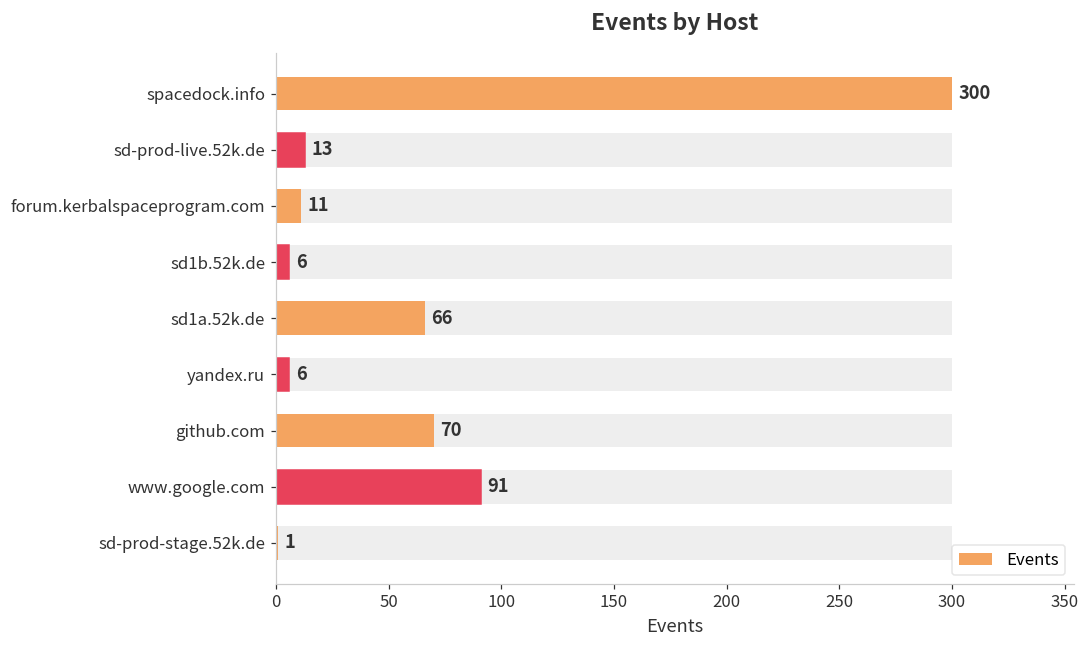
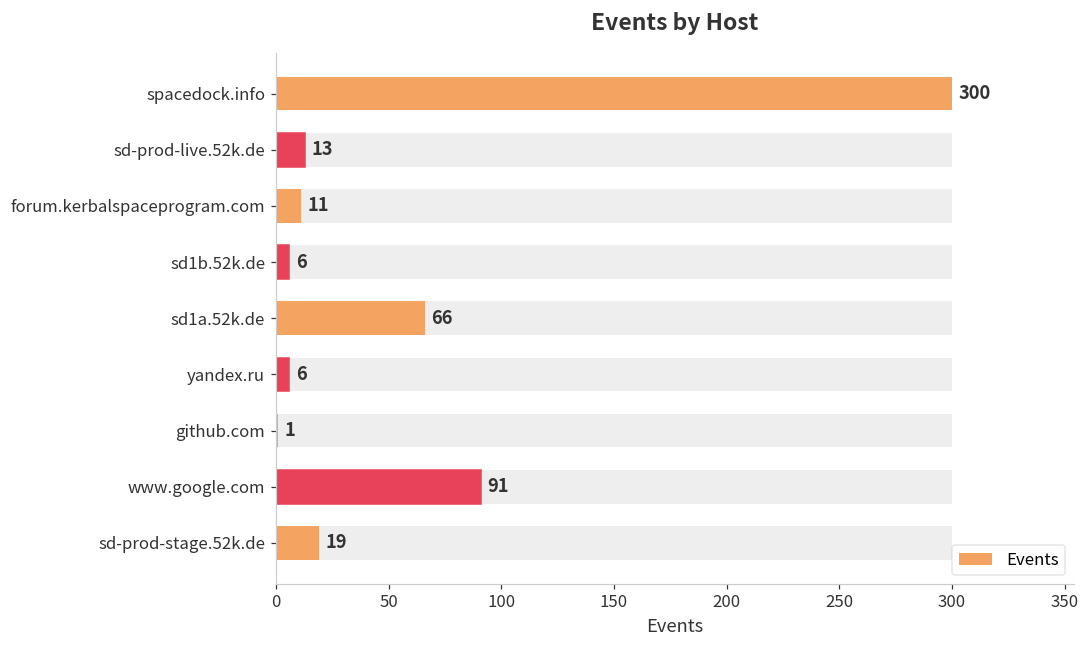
Events, github.com: 70 -> 1
Events, sd-prod-stage.52k.de: 1 -> 19
